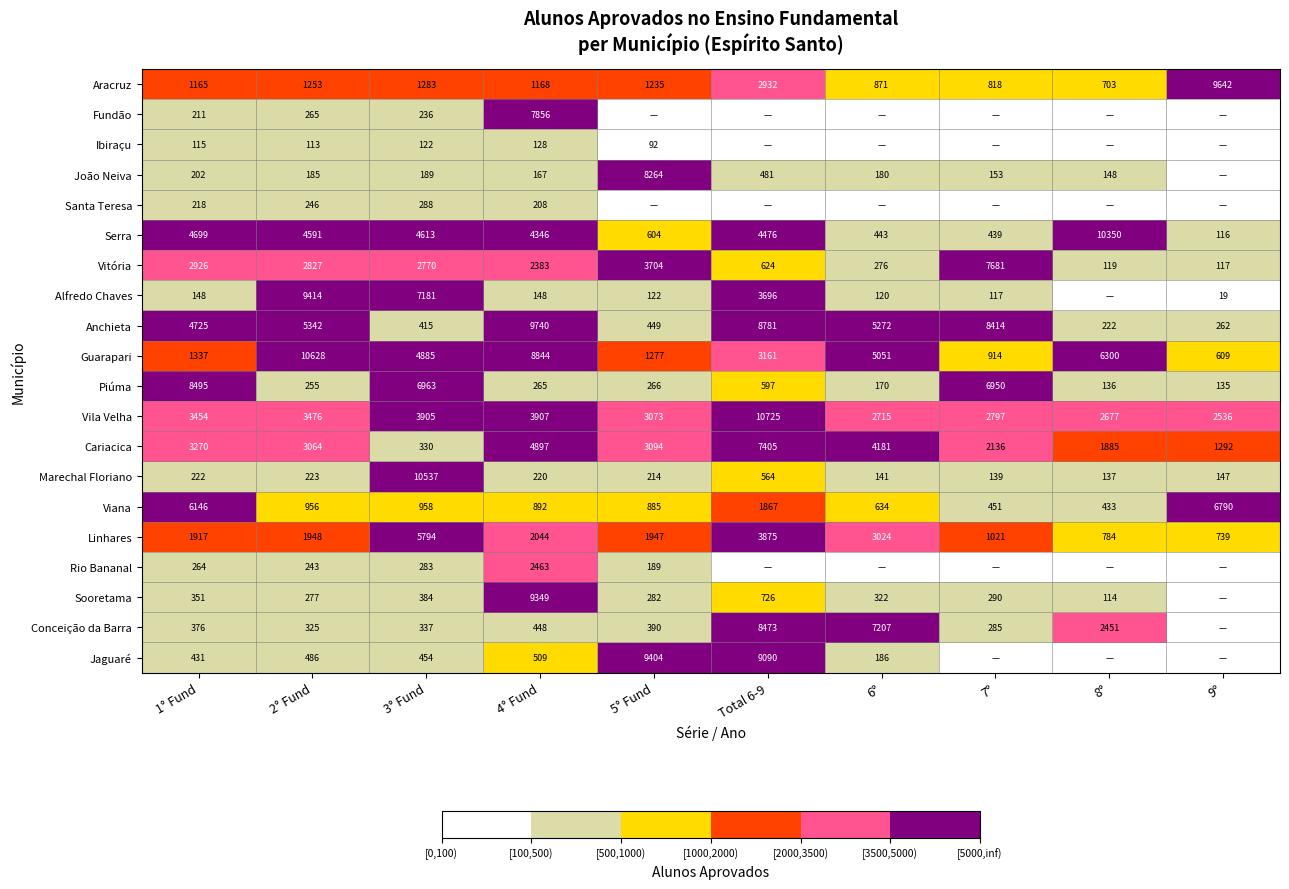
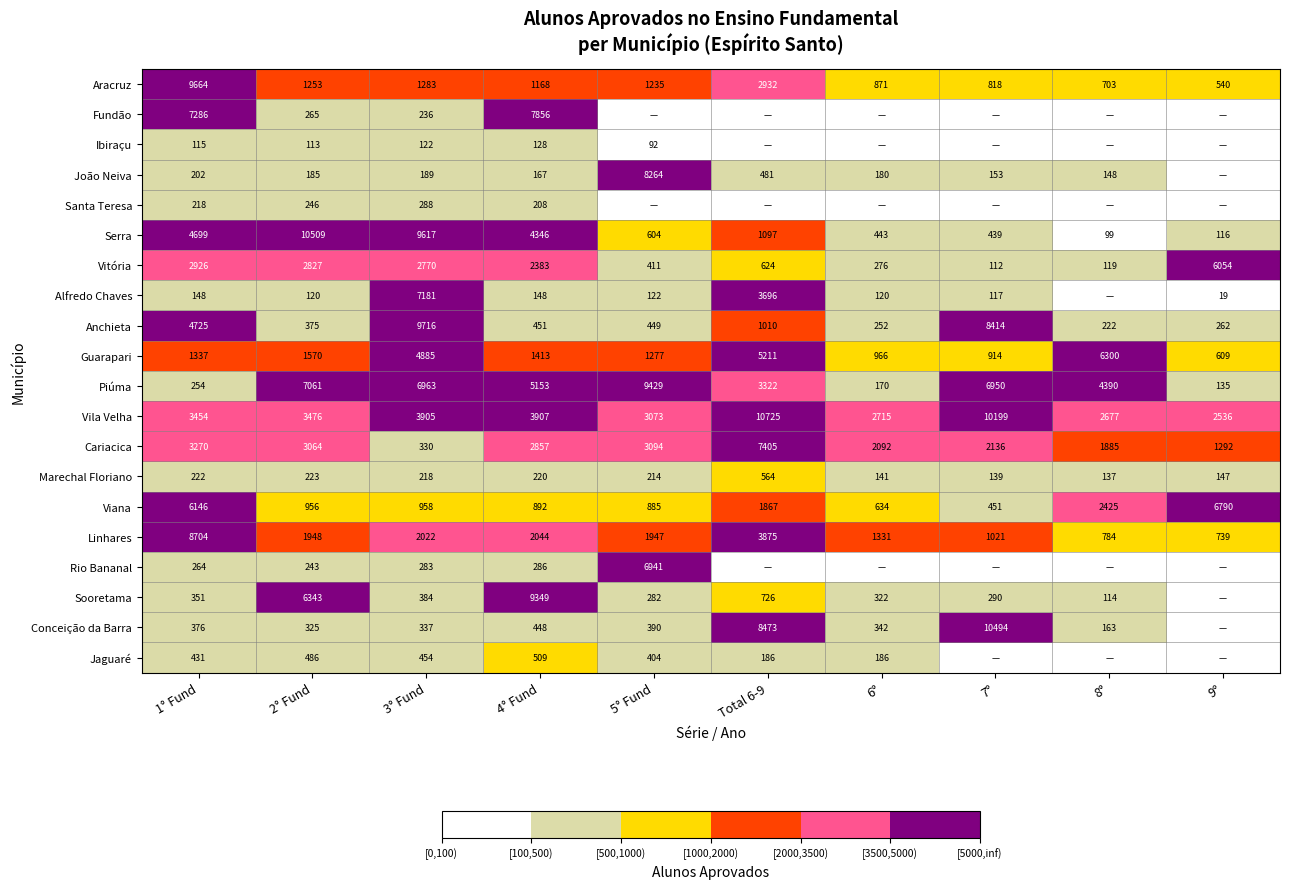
Aracruz, 1° Fund: 1165 -> 9664
Aracruz, 9°: 9642 -> 540
Fundão, 1° Fund: 211 -> 7286
Serra, 2° Fund: 4591 -> 10509
Serra, 3° Fund: 4613 -> 9617
Serra, Total 6-9: 4476 -> 1097
Serra, 8°: 10350 -> 99
Vitória, 5° Fund: 3704 -> 411
Vitória, 7°: 7681 -> 112
Vitória, 9°: 117 -> 6054
Alfredo Chaves, 2° Fund: 9414 -> 120
Anchieta, 2° Fund: 5342 -> 375
Anchieta, 3° Fund: 415 -> 9716
Anchieta, 4° Fund: 9740 -> 451
Anchieta, Total 6-9: 8781 -> 1010
Anchieta, 6°: 5272 -> 252
Guarapari, 2° Fund: 10628 -> 1570
Guarapari, 4° Fund: 8844 -> 1413
Guarapari, Total 6-9: 3161 -> 5211
Guarapari, 6°: 5051 -> 966
Piúma, 1° Fund: 8495 -> 254
Piúma, 2° Fund: 255 -> 7061
Piúma, 4° Fund: 265 -> 5153
Piúma, 5° Fund: 266 -> 9429
Piúma, Total 6-9: 597 -> 3322
Piúma, 8°: 136 -> 4390
Vila Velha, 7°: 2797 -> 10199
Cariacica, 4° Fund: 4897 -> 2857
Cariacica, 6°: 4181 -> 2092
Marechal Floriano, 3° Fund: 10537 -> 218
Viana, 8°: 433 -> 2425
Linhares, 1° Fund: 1917 -> 8704
Linhares, 3° Fund: 5794 -> 2022
Linhares, 6°: 3024 -> 1331
Rio Bananal, 4° Fund: 2463 -> 286
Rio Bananal, 5° Fund: 189 -> 6941
Sooretama, 2° Fund: 277 -> 6343
Conceição da Barra, 6°: 7207 -> 342
Conceição da Barra, 7°: 285 -> 10494
Conceição da Barra, 8°: 2451 -> 163
Jaguaré, 5° Fund: 9404 -> 404
Jaguaré, Total 6-9: 9090 -> 186
